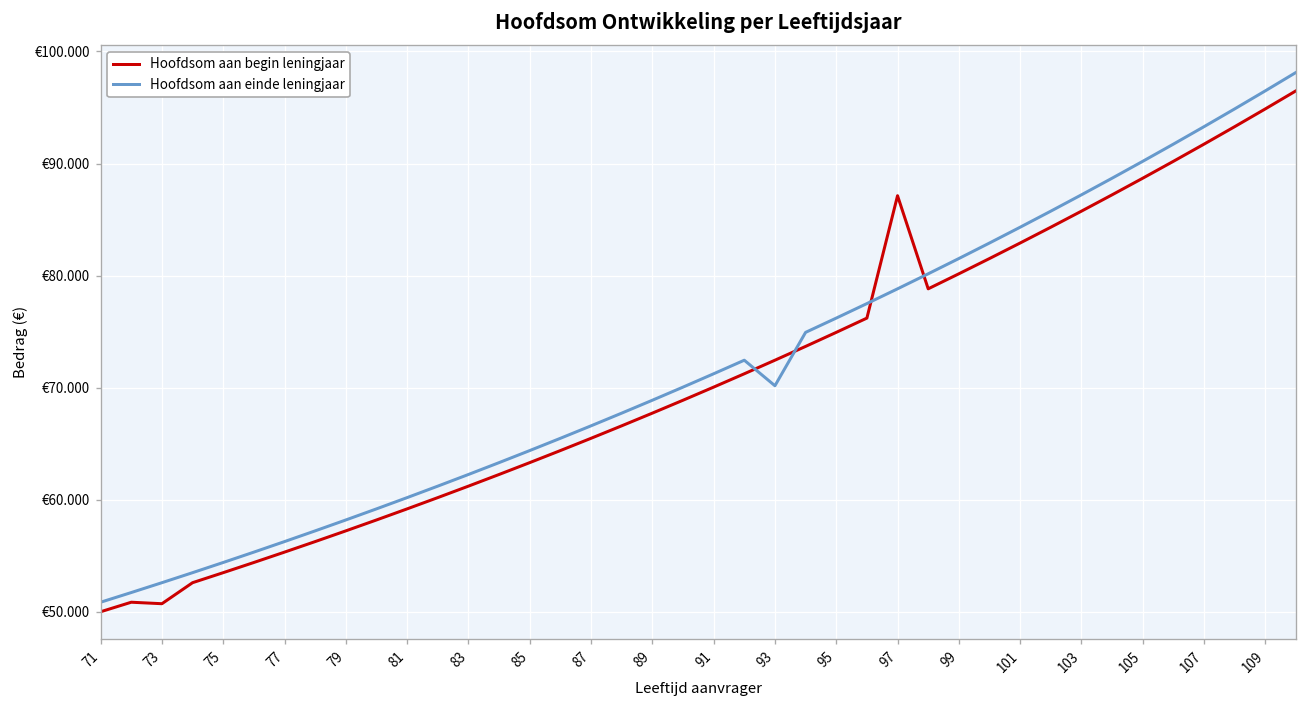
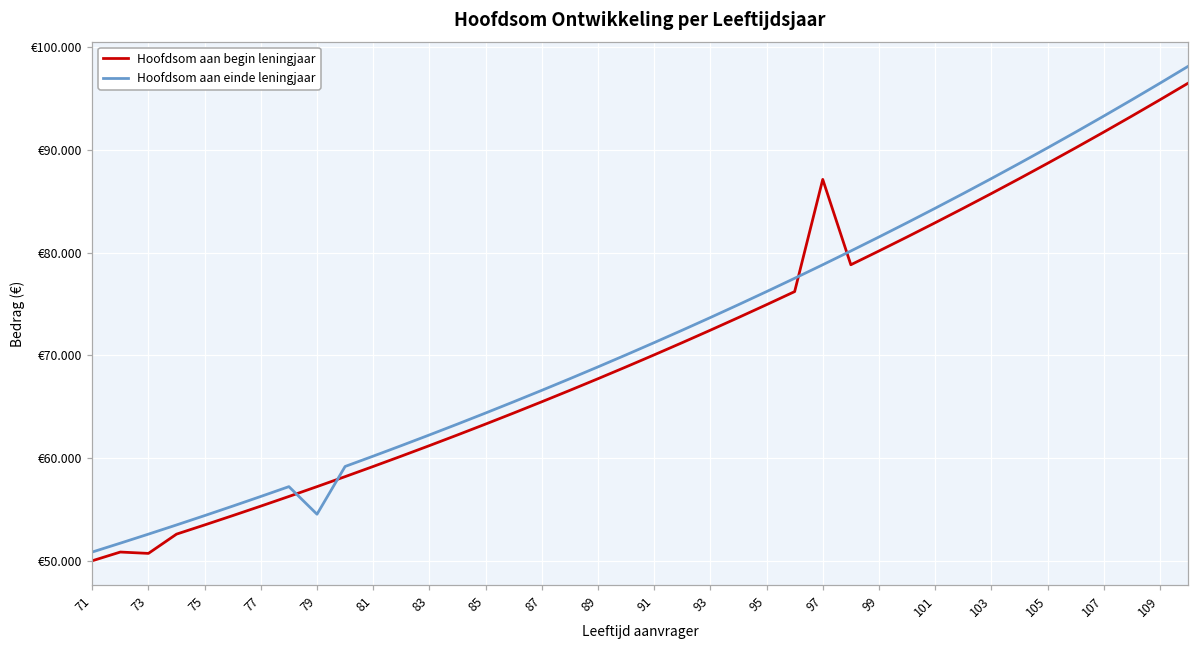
Hoofdsom aan einde leningjaar, 79: €58 -> €55
Hoofdsom aan einde leningjaar, 93: €70 -> €74
